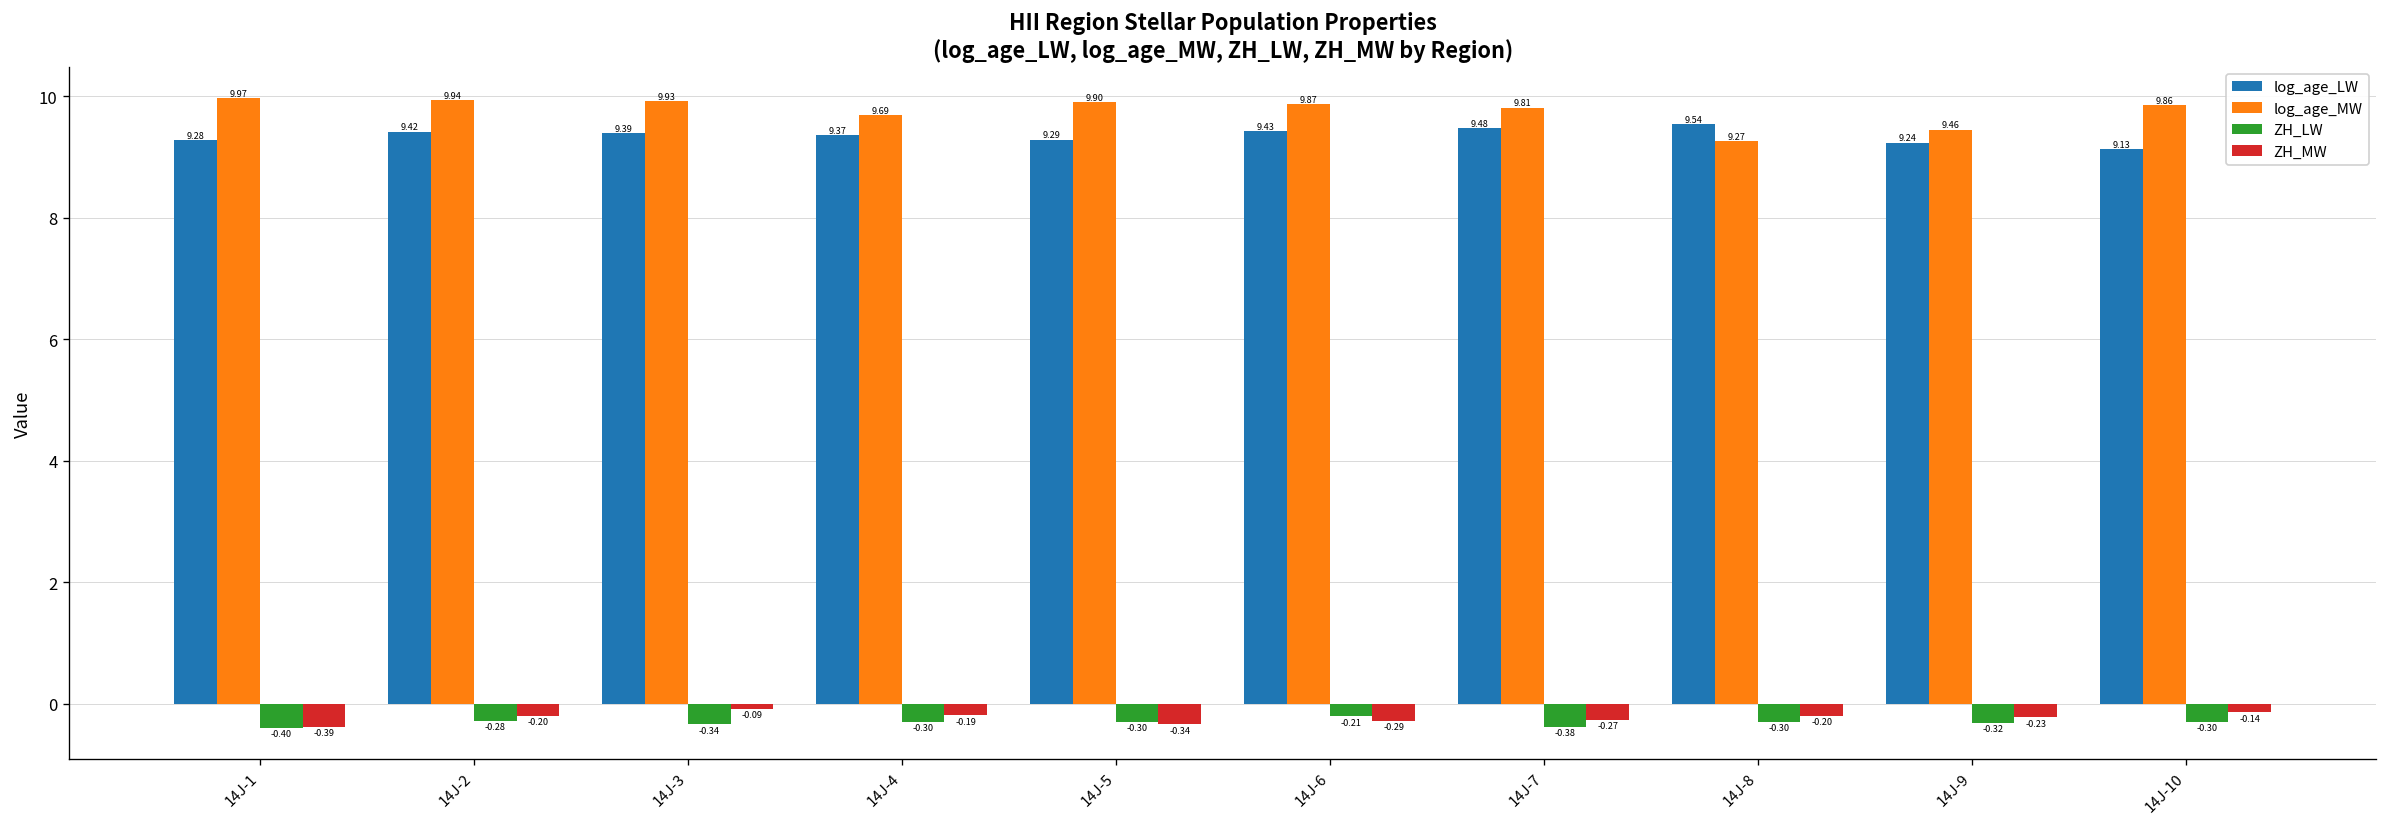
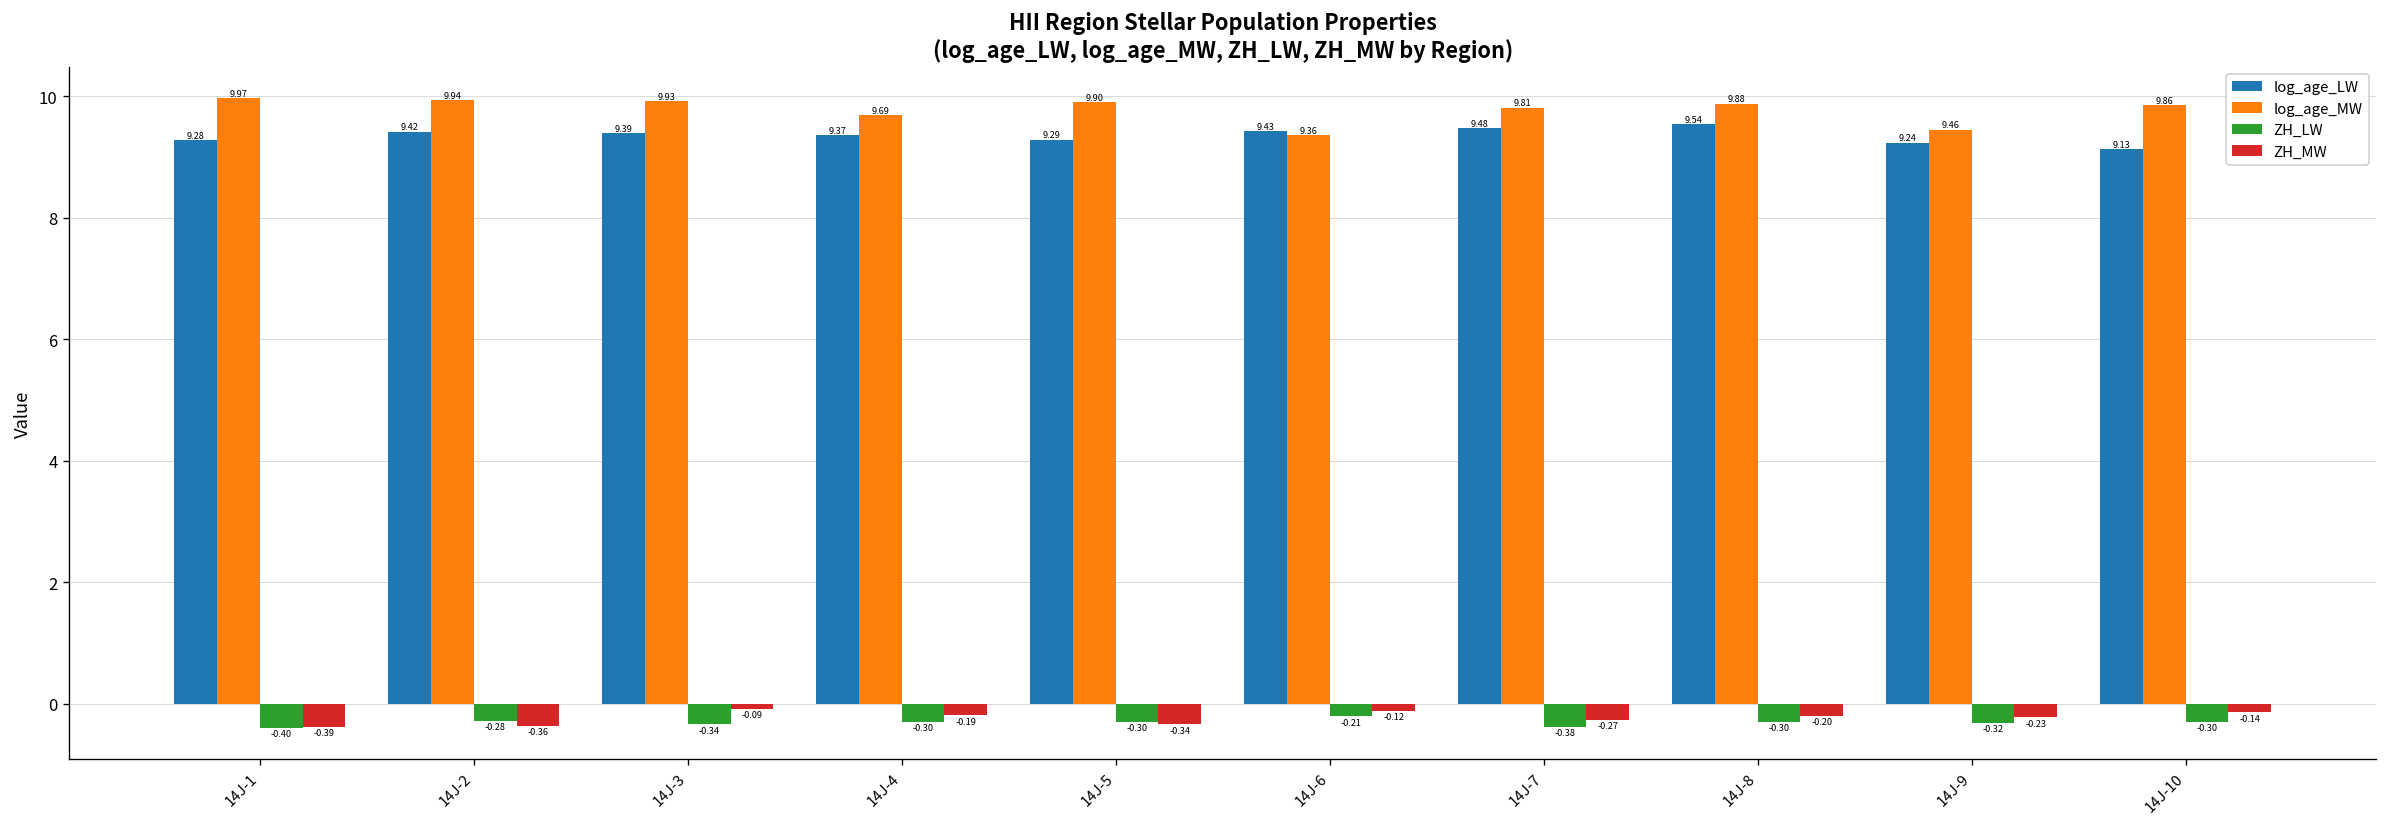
ZH_MW, 14J-2: -0.20 -> -0.36
log_age_MW, 14J-6: 9.87 -> 9.36
ZH_MW, 14J-6: -0.29 -> -0.12
log_age_MW, 14J-8: 9.27 -> 9.88
